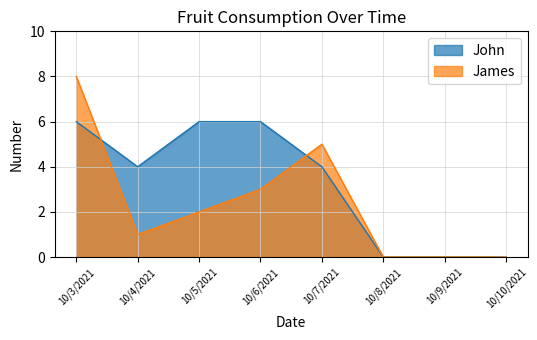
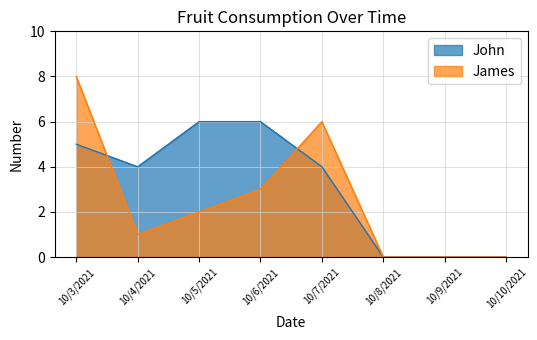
John, 10/3/2021: 6 -> 5
James, 10/7/2021: 5 -> 6
